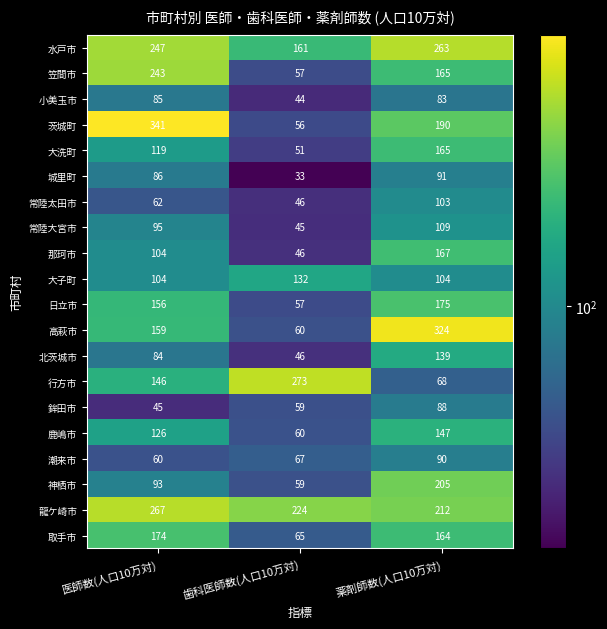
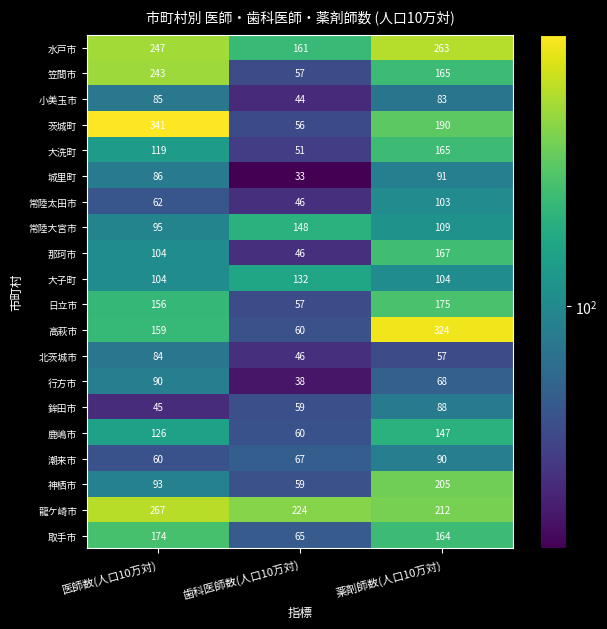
常陸大宮市, 歯科医師数(人口10万対): 45 -> 148
北茨城市, 薬剤師数(人口10万対): 139 -> 57
行方市, 医師数(人口10万対): 146 -> 90
行方市, 歯科医師数(人口10万対): 273 -> 38
